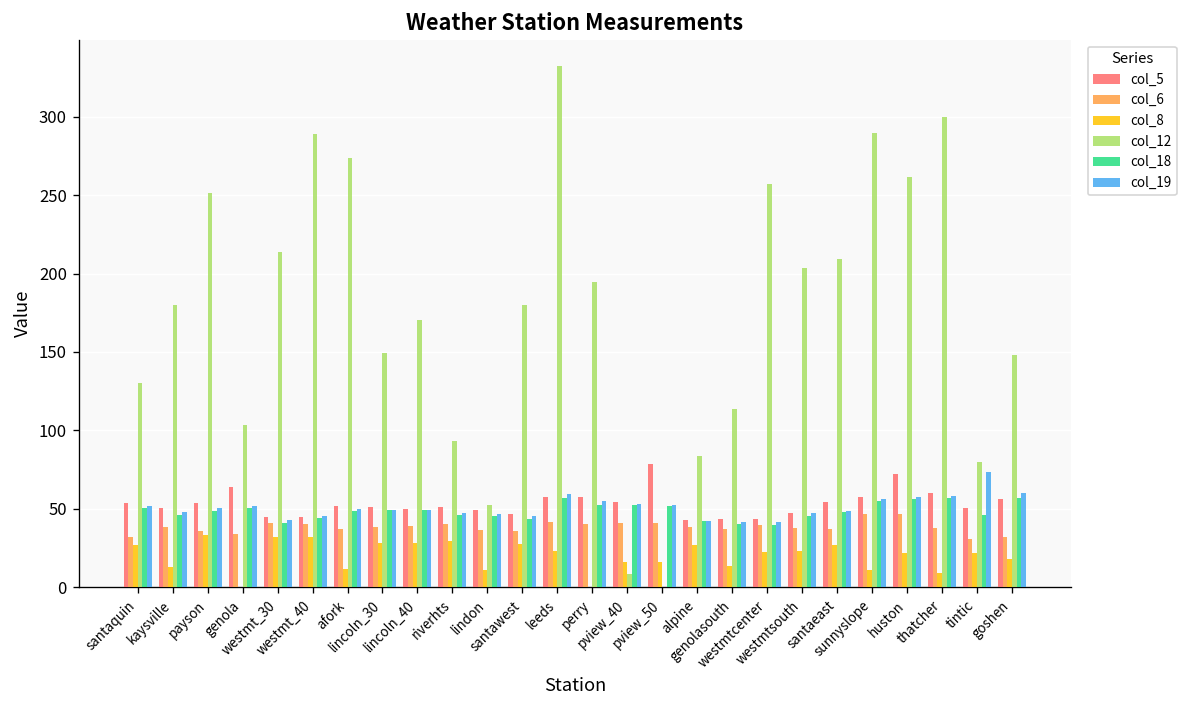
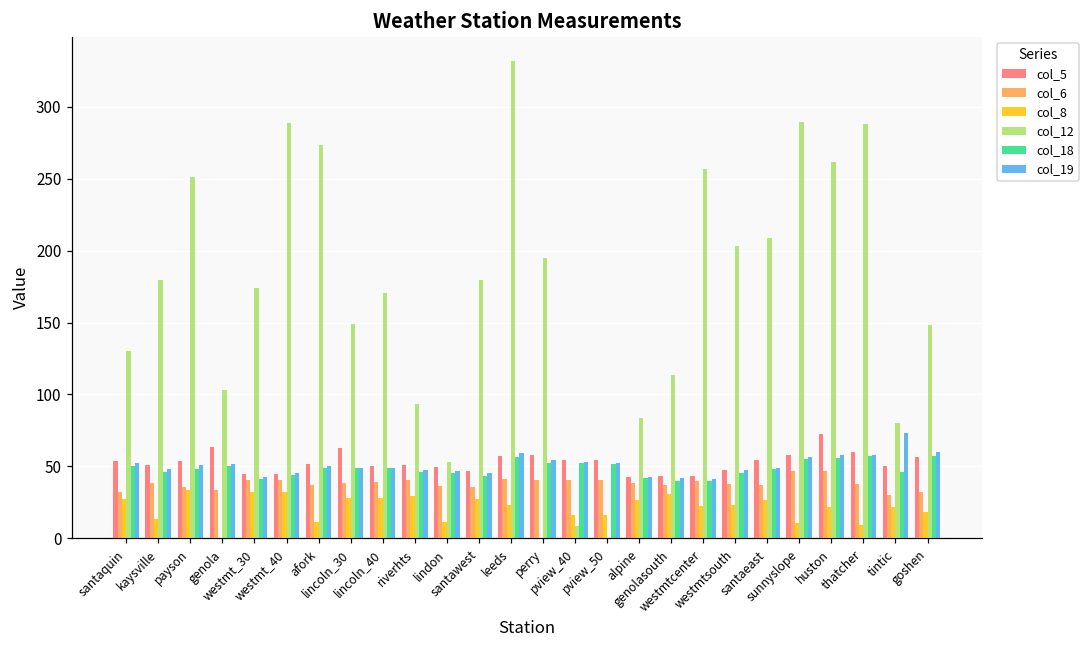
col_12, westmt_30: 214 -> 174
col_5, lincoln_30: 51 -> 63
col_5, pview_50: 78 -> 54
col_8, genolasouth: 13 -> 31
col_12, thatcher: 300 -> 288
